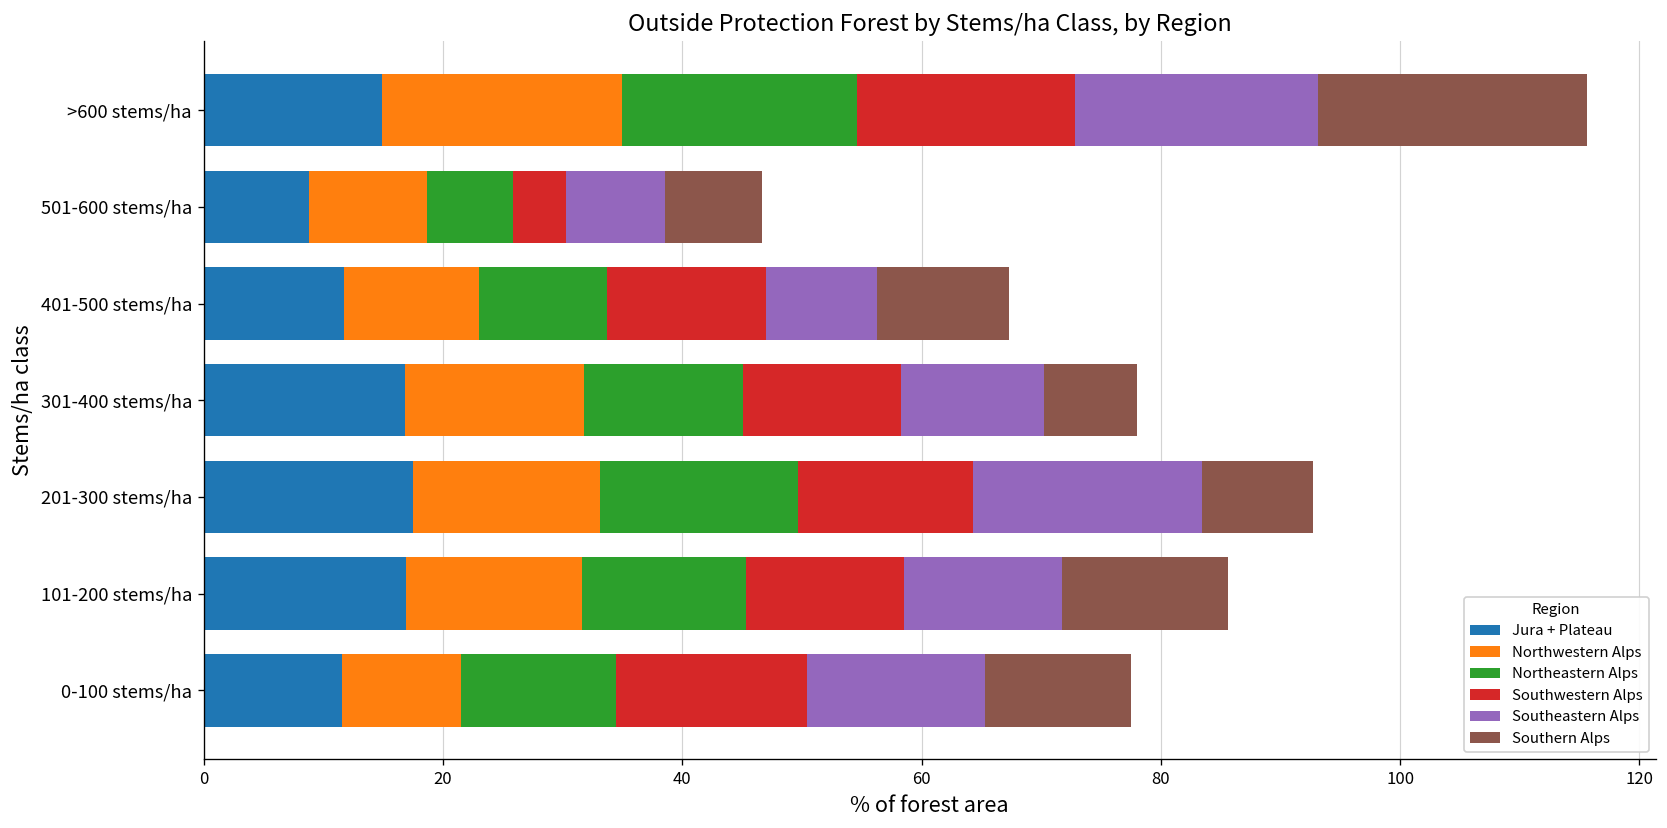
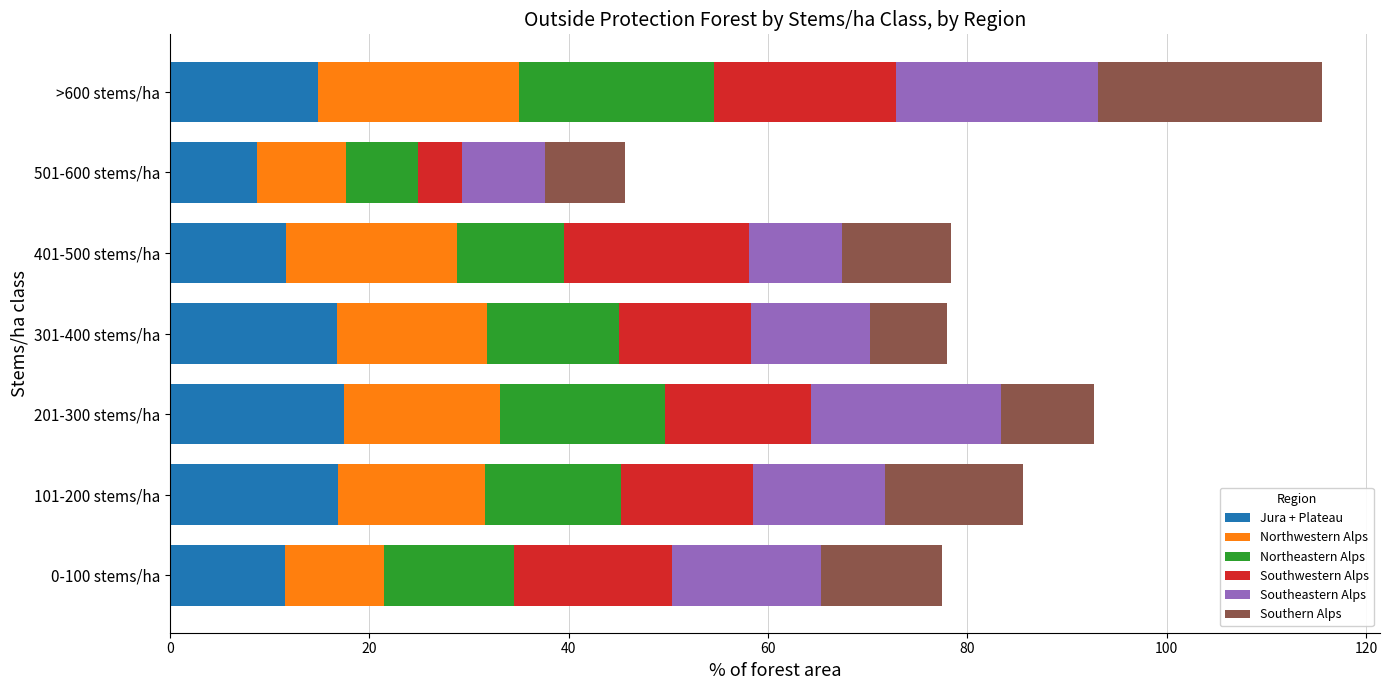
Northwestern Alps, 501-600 stems/ha: 10 -> 9
Northwestern Alps, 401-500 stems/ha: 11 -> 17
Southwestern Alps, 401-500 stems/ha: 13 -> 19
